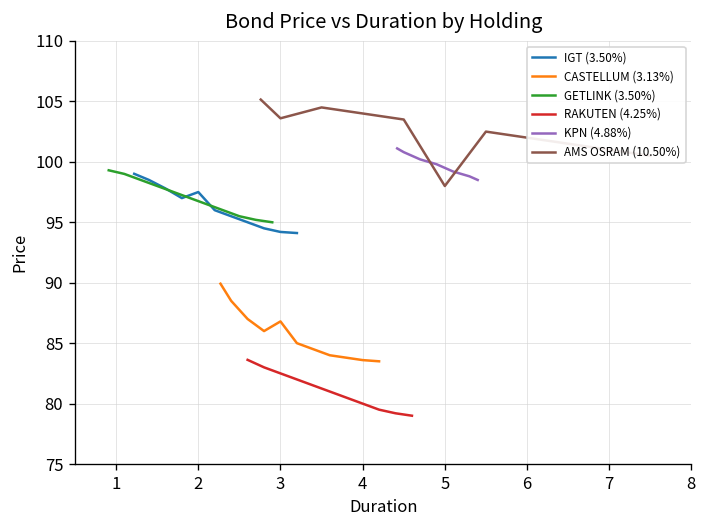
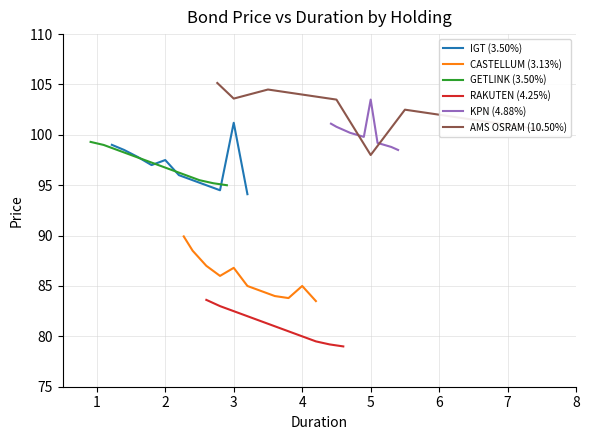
IGT (3.50%), 3: 94.2 -> 101.2
CASTELLUM (3.13%), 4: 83.6 -> 85.0
KPN (4.88%), 5: 99.5 -> 103.5
